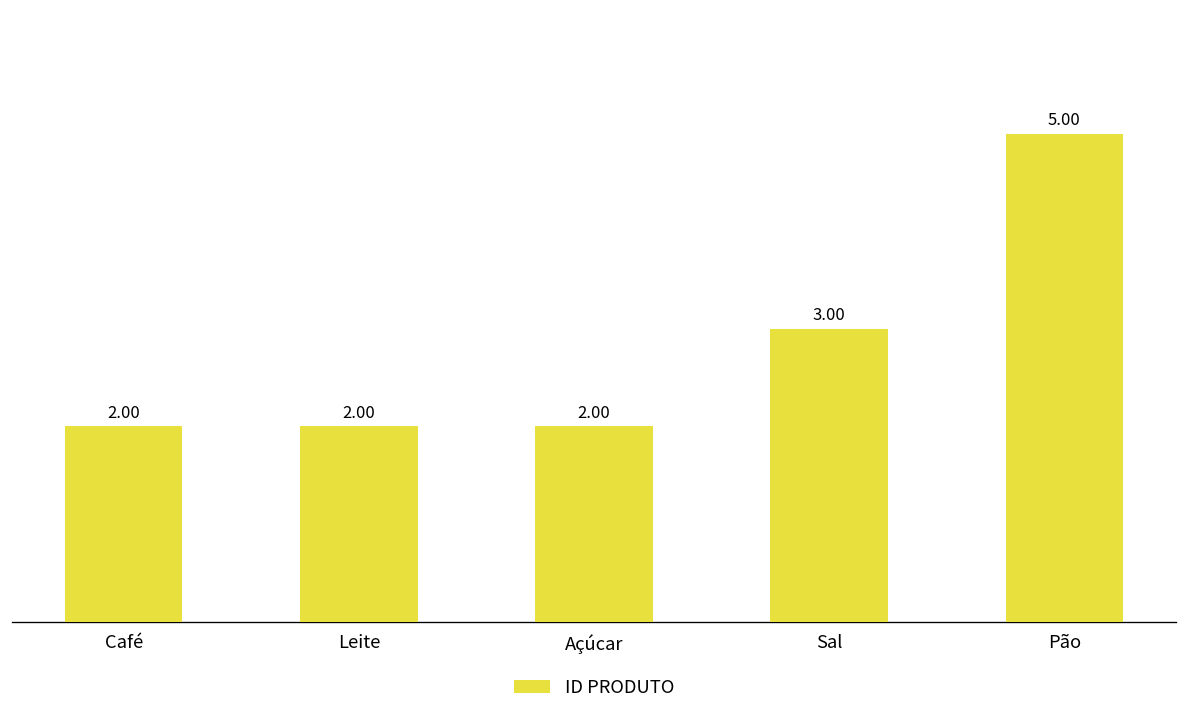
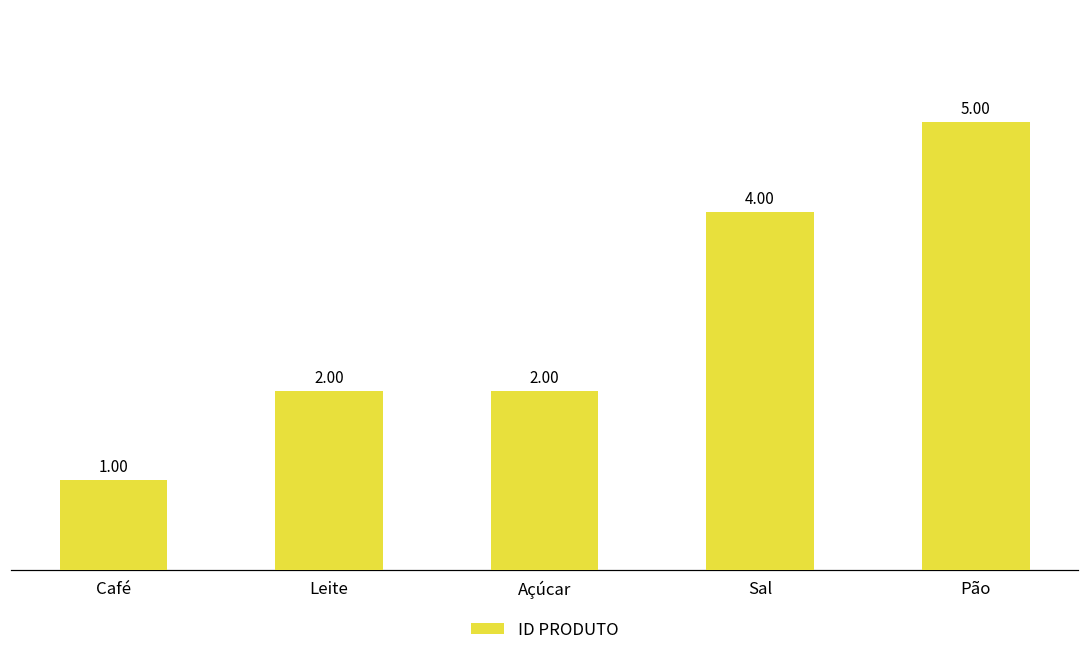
Café: 2.00 -> 1.00
Sal: 3.00 -> 4.00
